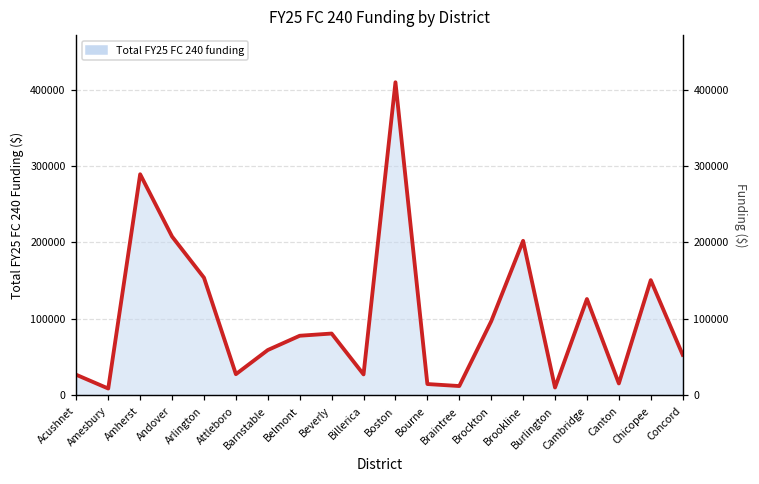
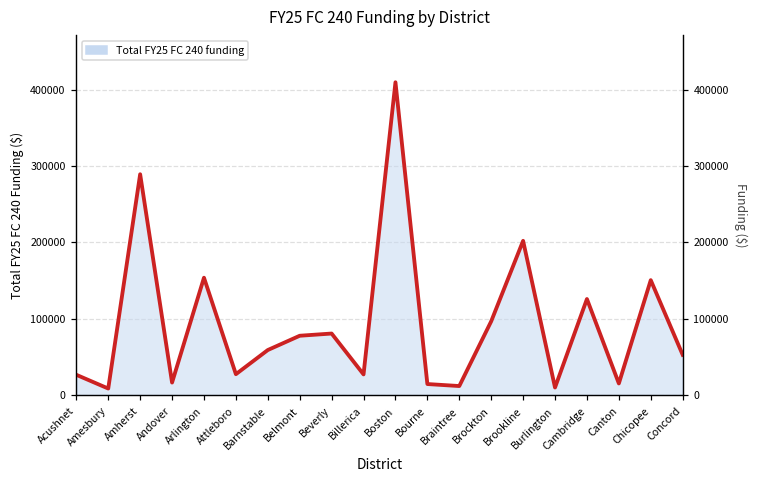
Andover: 210000 -> 20000
